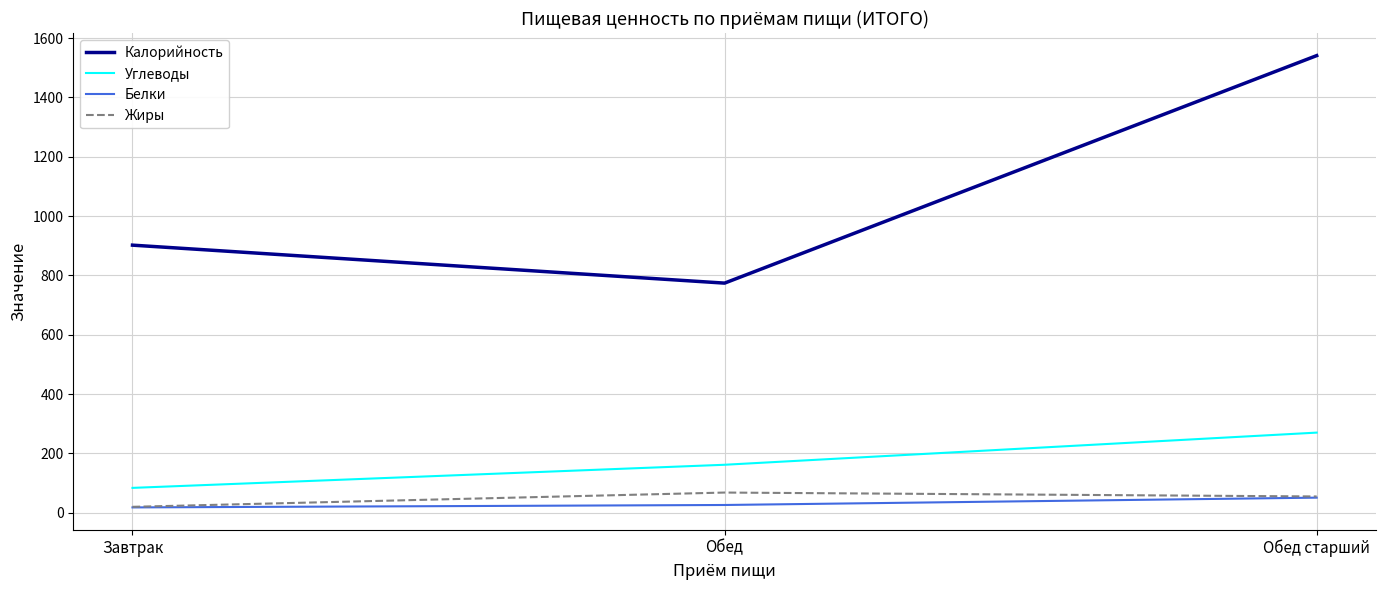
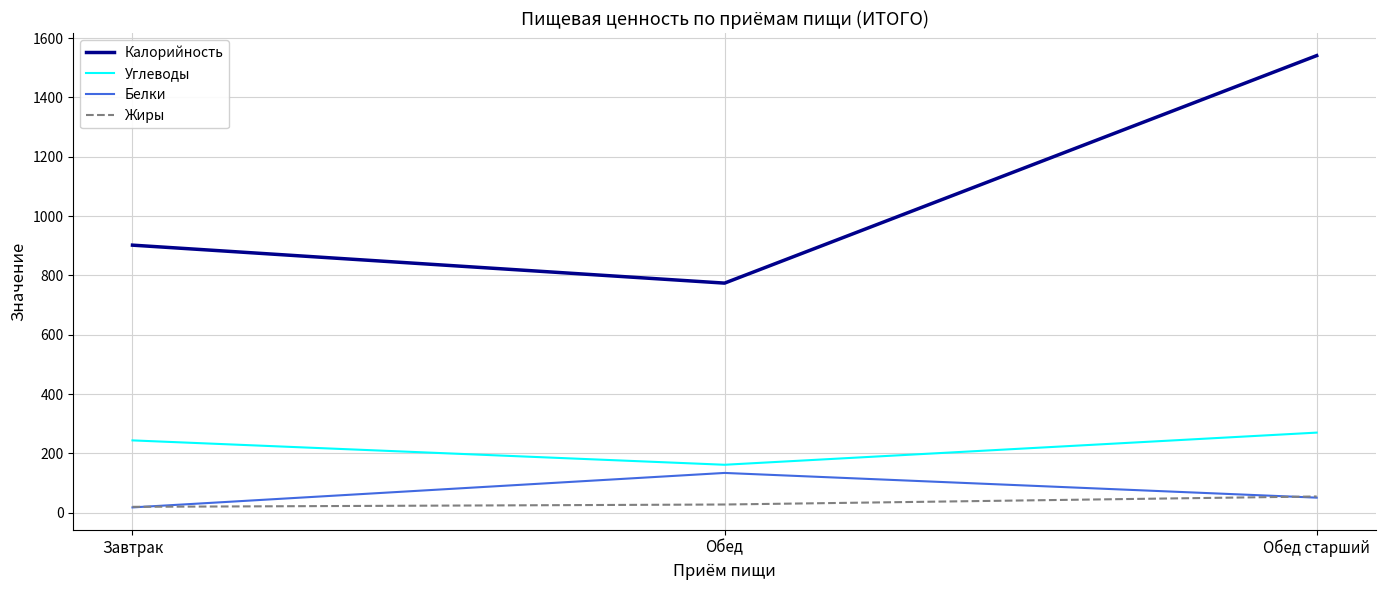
Углеводы, Завтрак: 80 -> 240
Белки, Обед: 30 -> 130
Жиры, Обед: 70 -> 30
